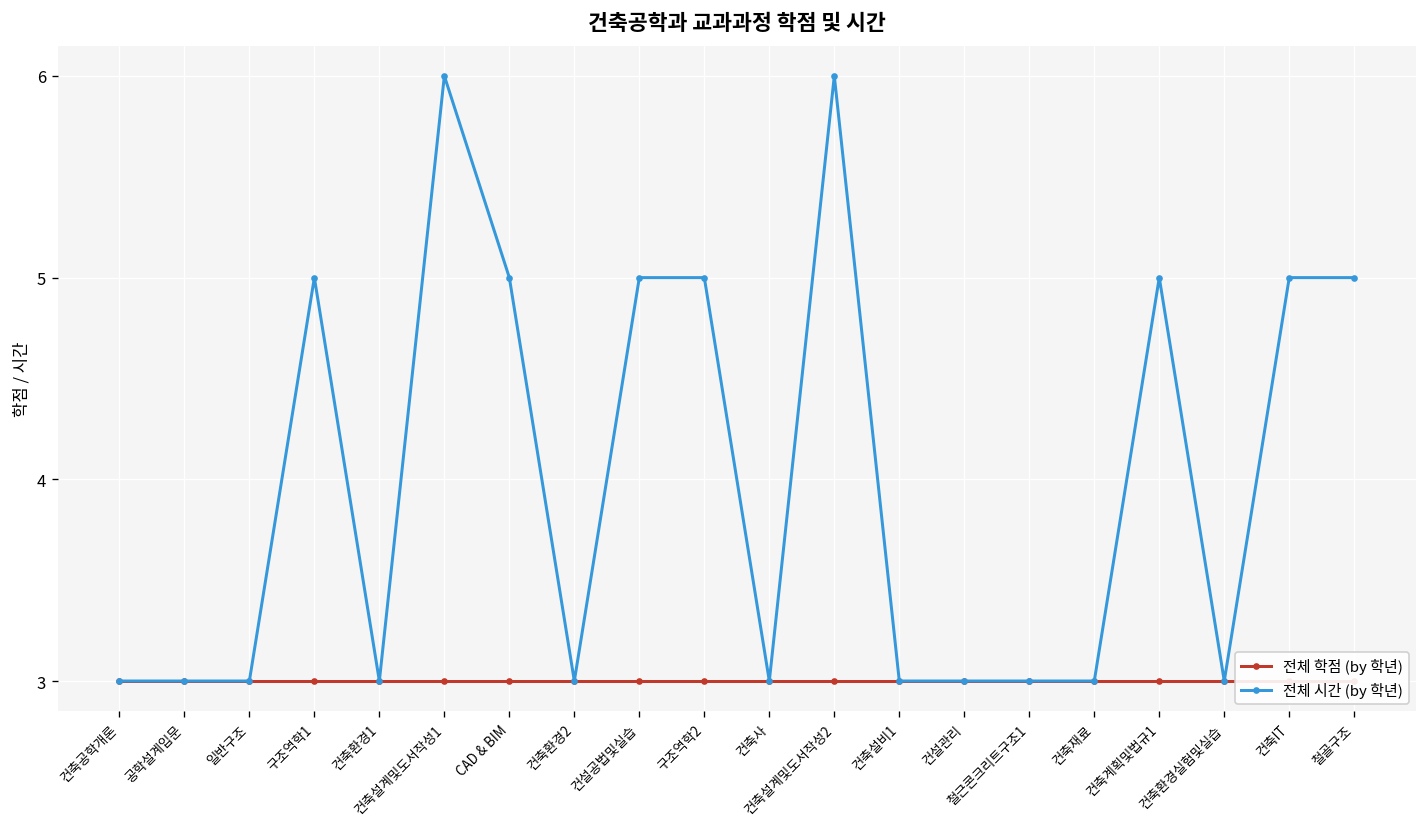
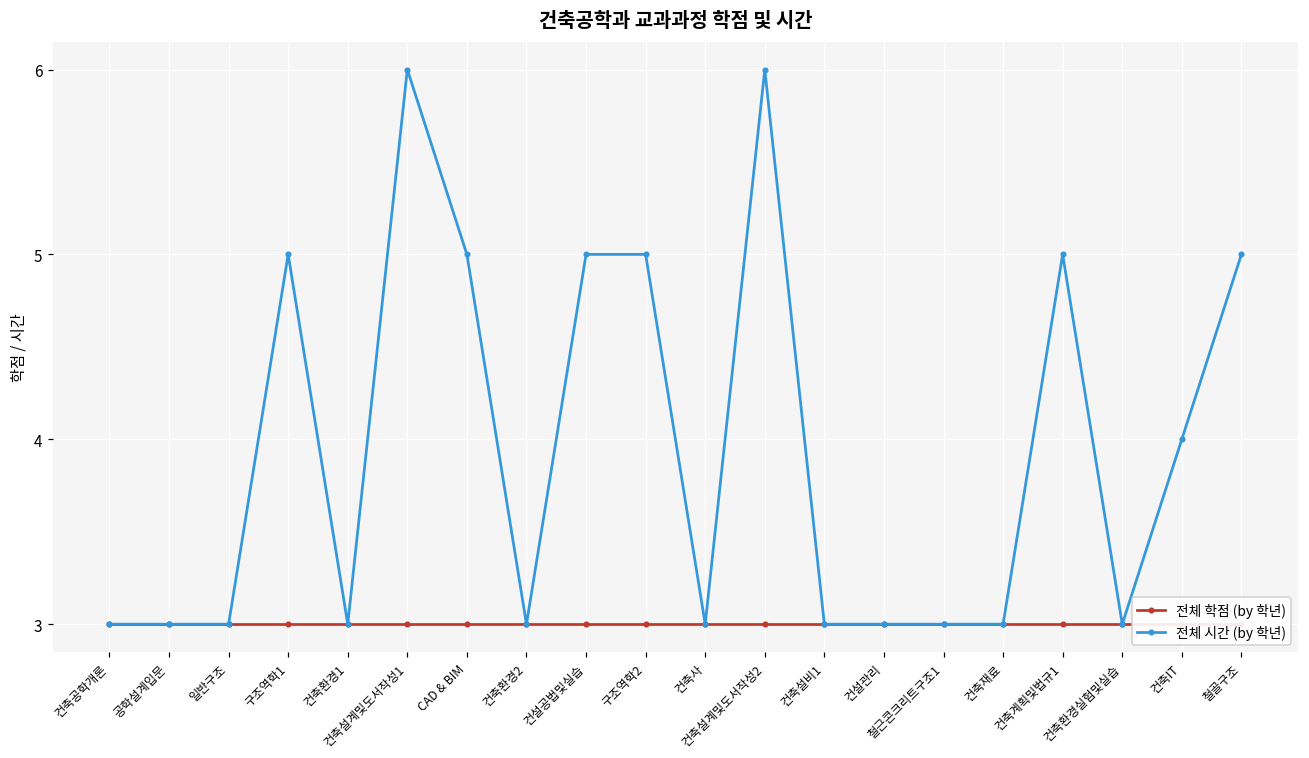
전체 시간 (by 학년), 건축IT: 5 -> 4
